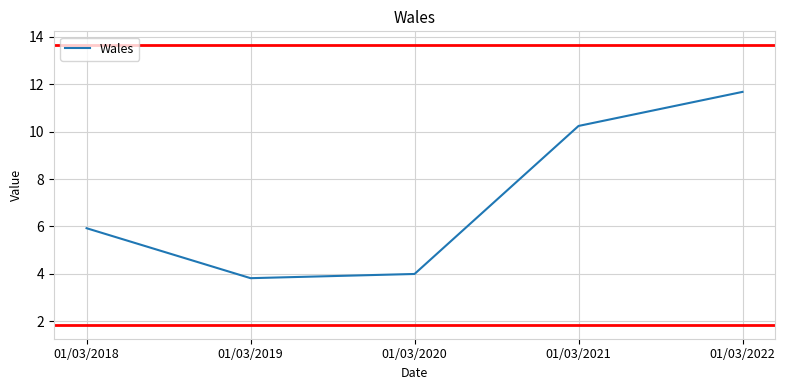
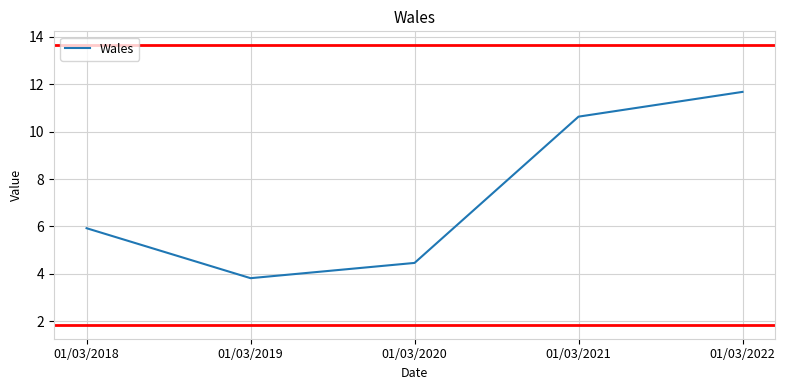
01/03/2020: 4.0 -> 4.5
01/03/2021: 10.2 -> 10.6
